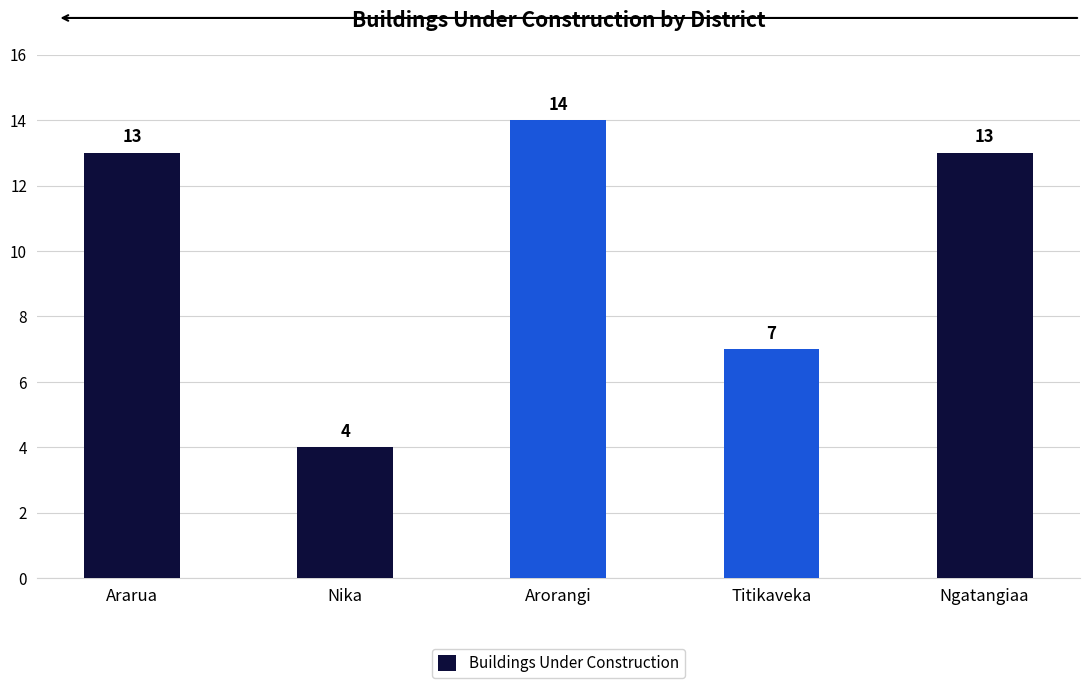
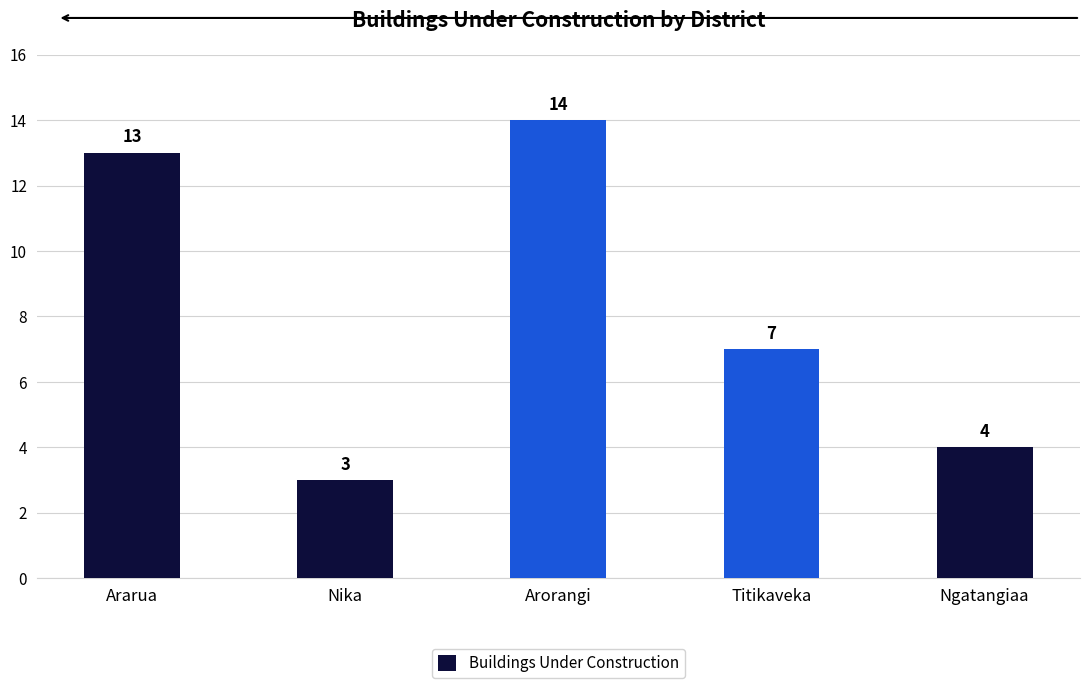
Nika: 4 -> 3
Ngatangiaa: 13 -> 4
